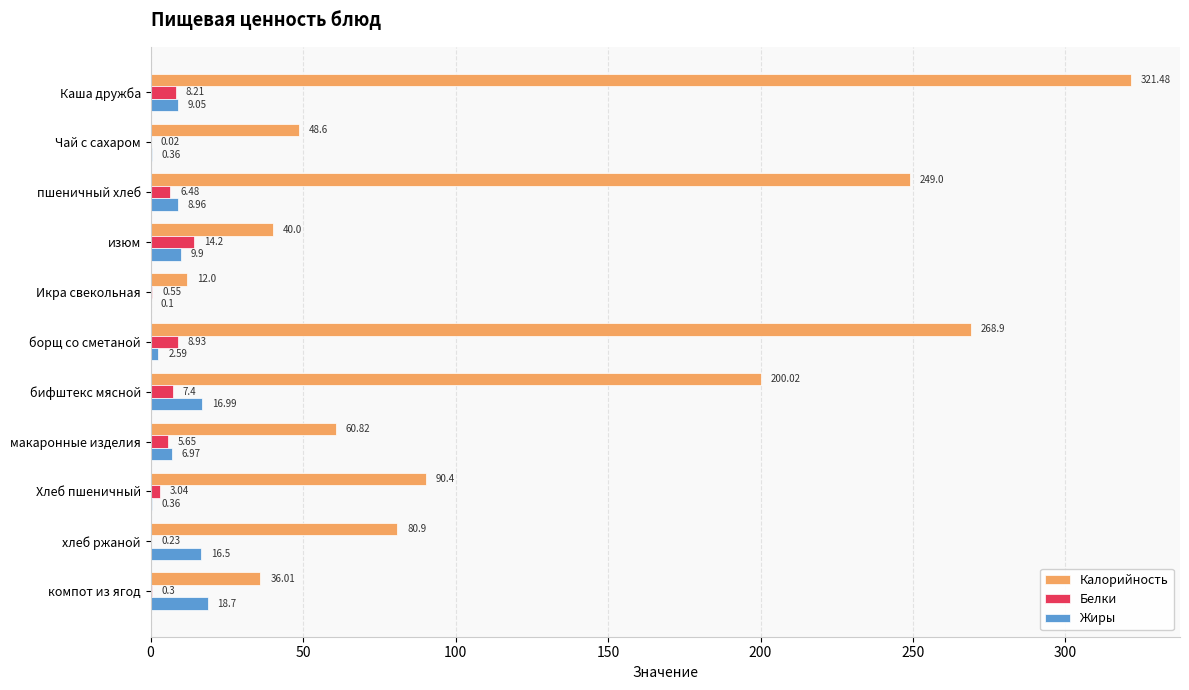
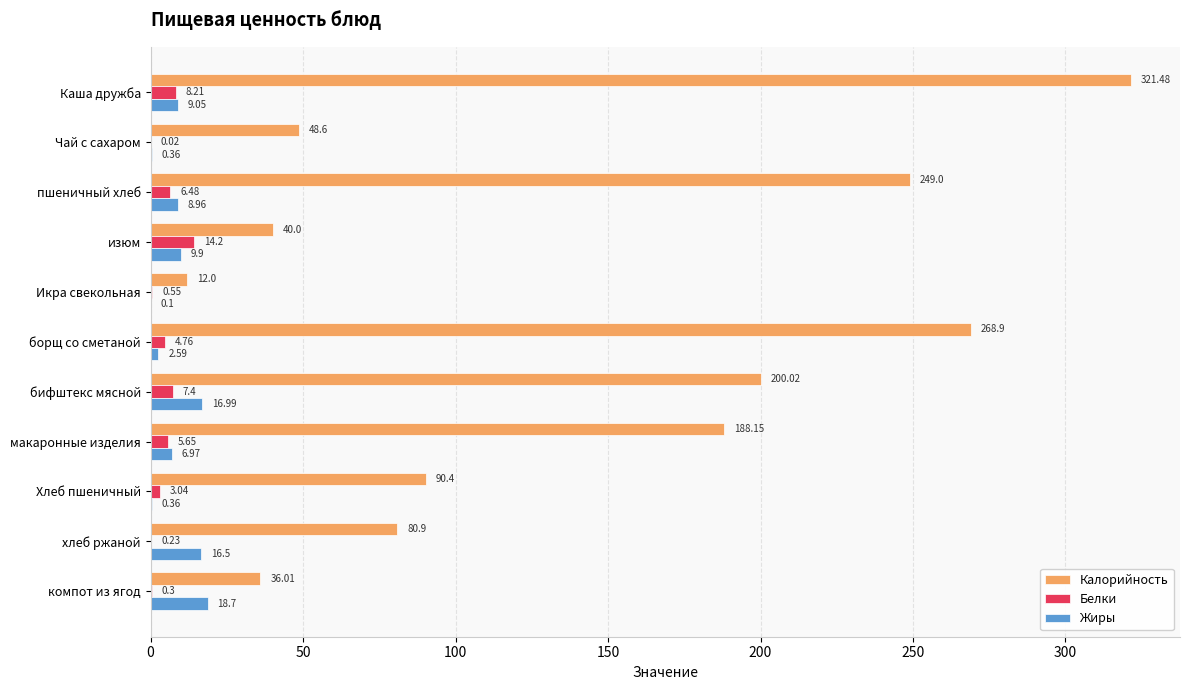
Белки, борщ со сметаной: 8.93 -> 4.76
Калорийность, макаронные изделия: 60.82 -> 188.15
